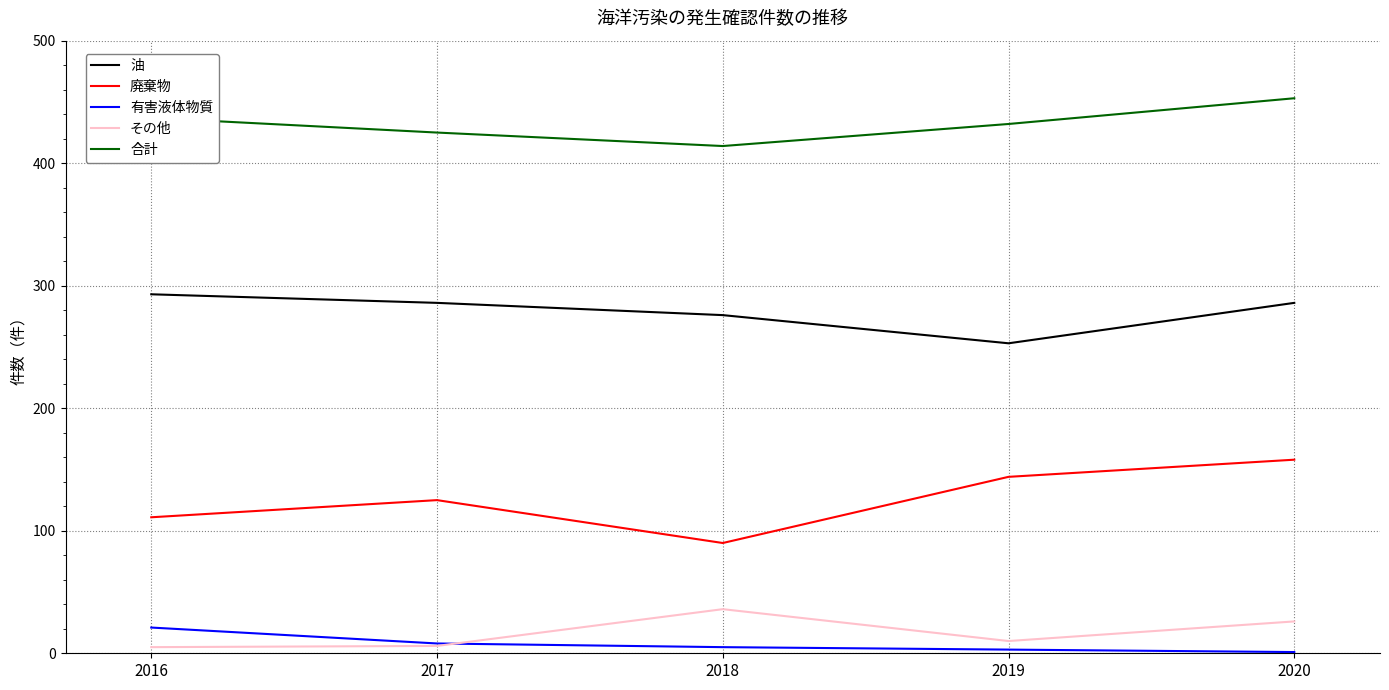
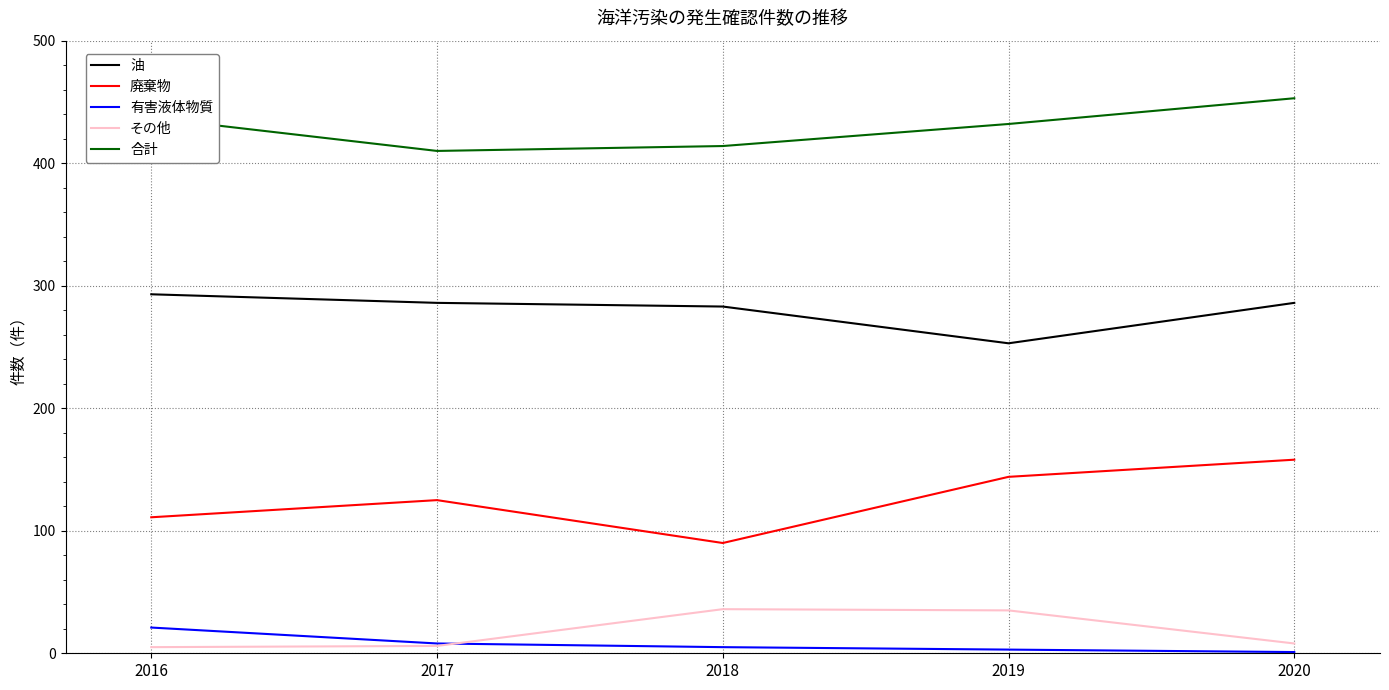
合計, 2017: 425 -> 410
油, 2018: 276 -> 283
その他, 2019: 10 -> 35
その他, 2020: 26 -> 8
